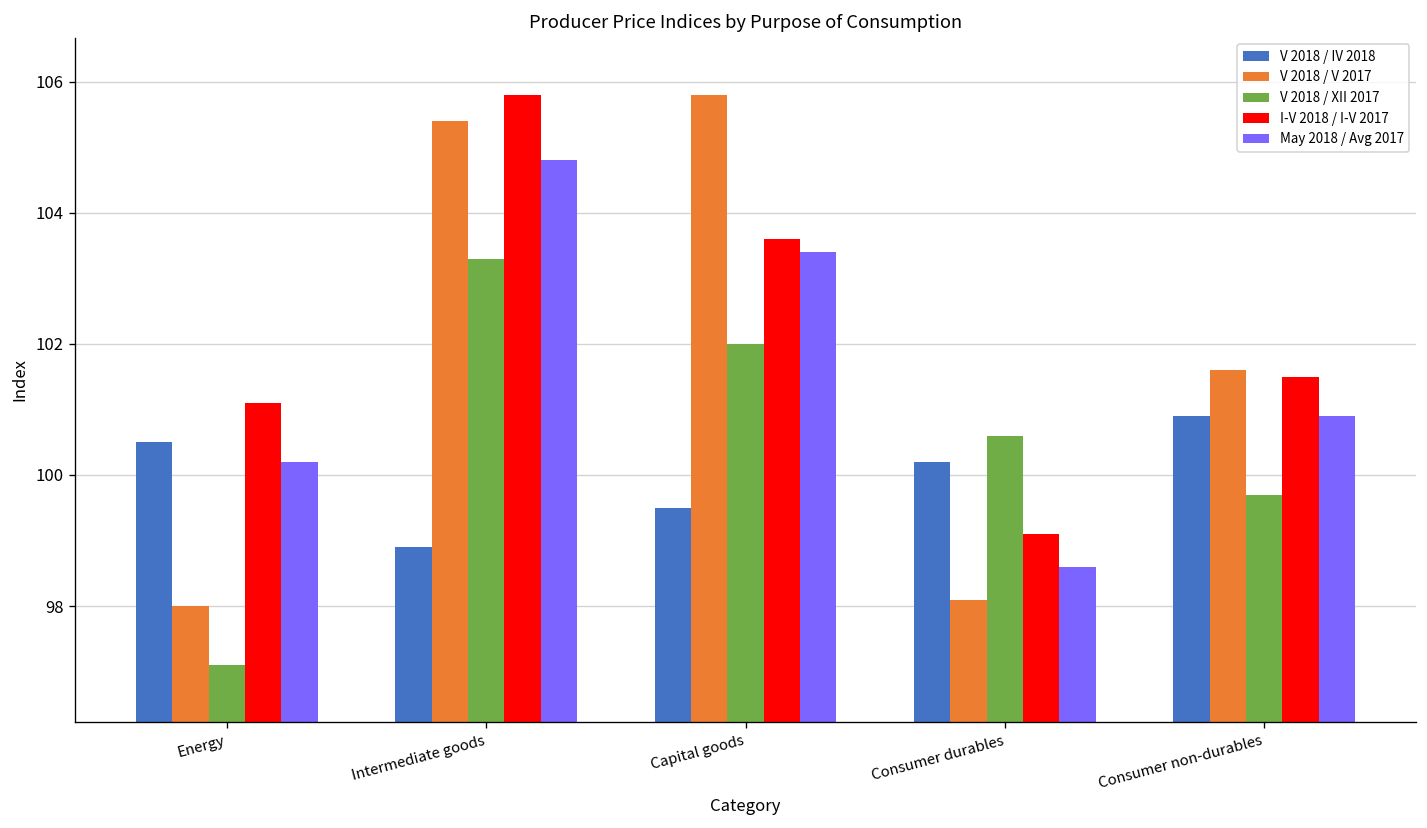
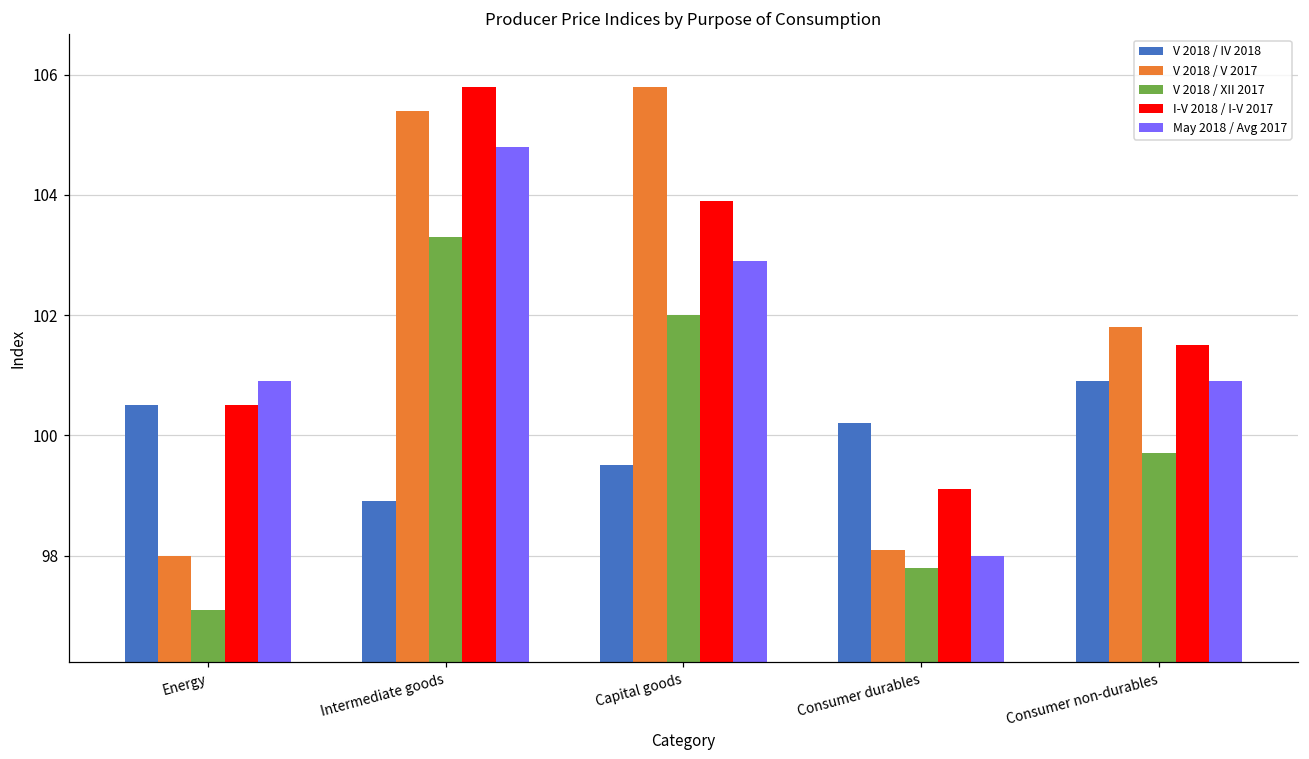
I-V 2018 / I-V 2017, Energy: 101.1 -> 100.5
May 2018 / Avg 2017, Energy: 100.2 -> 100.9
I-V 2018 / I-V 2017, Capital goods: 103.6 -> 103.9
May 2018 / Avg 2017, Capital goods: 103.4 -> 102.9
V 2018 / XII 2017, Consumer durables: 100.6 -> 97.8
May 2018 / Avg 2017, Consumer durables: 98.6 -> 98.0
V 2018 / V 2017, Consumer non-durables: 101.6 -> 101.8
